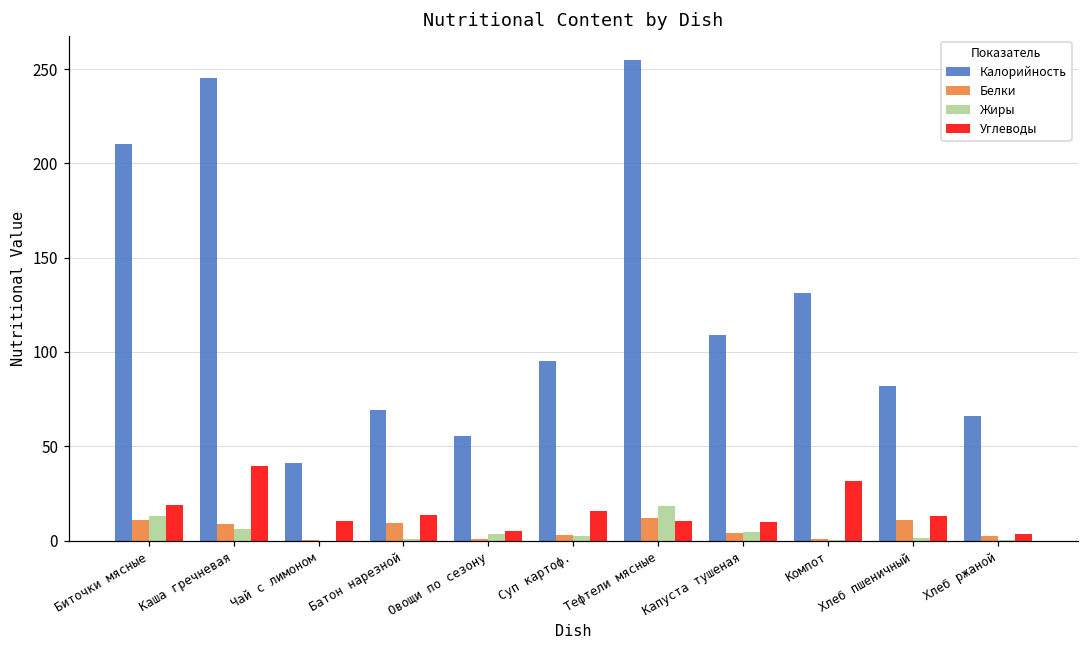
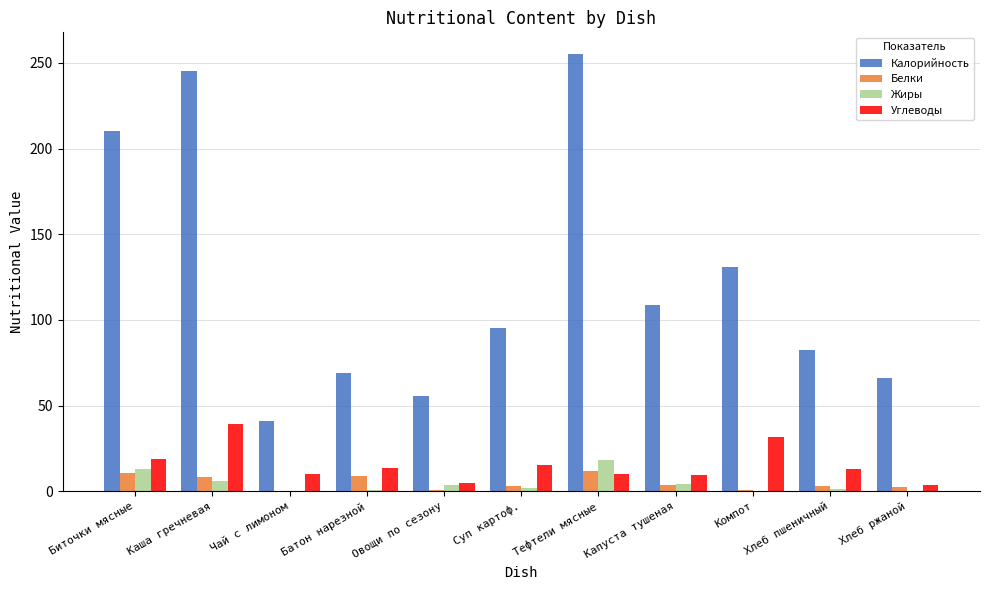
Белки, Хлеб пшеничный: 11 -> 3
